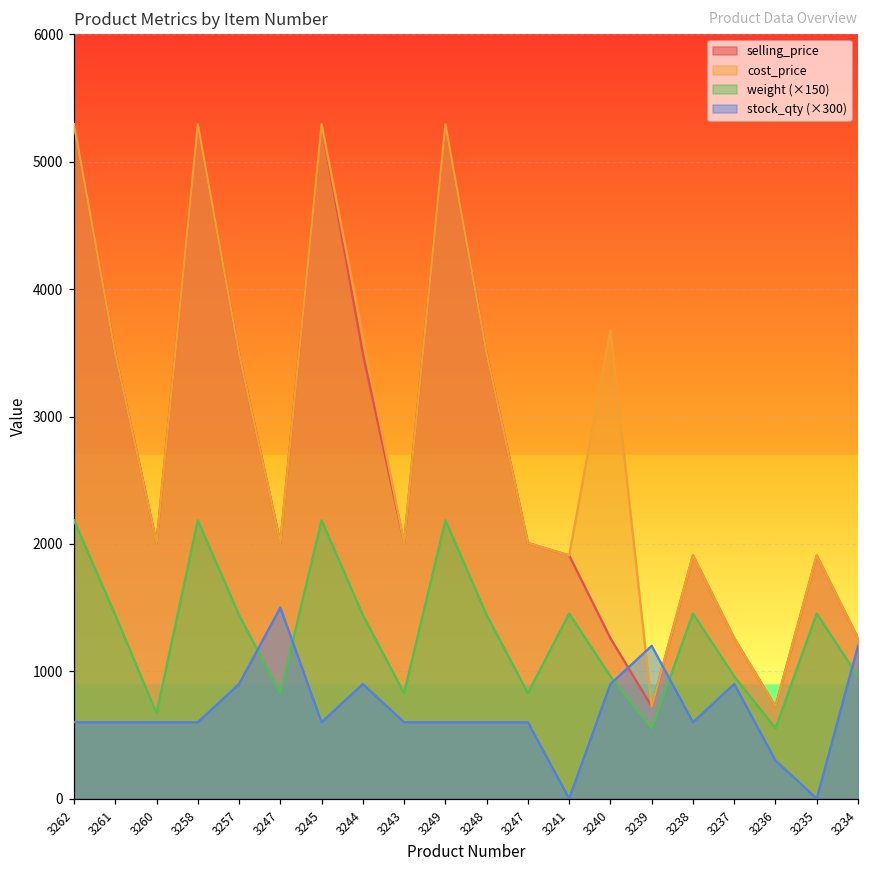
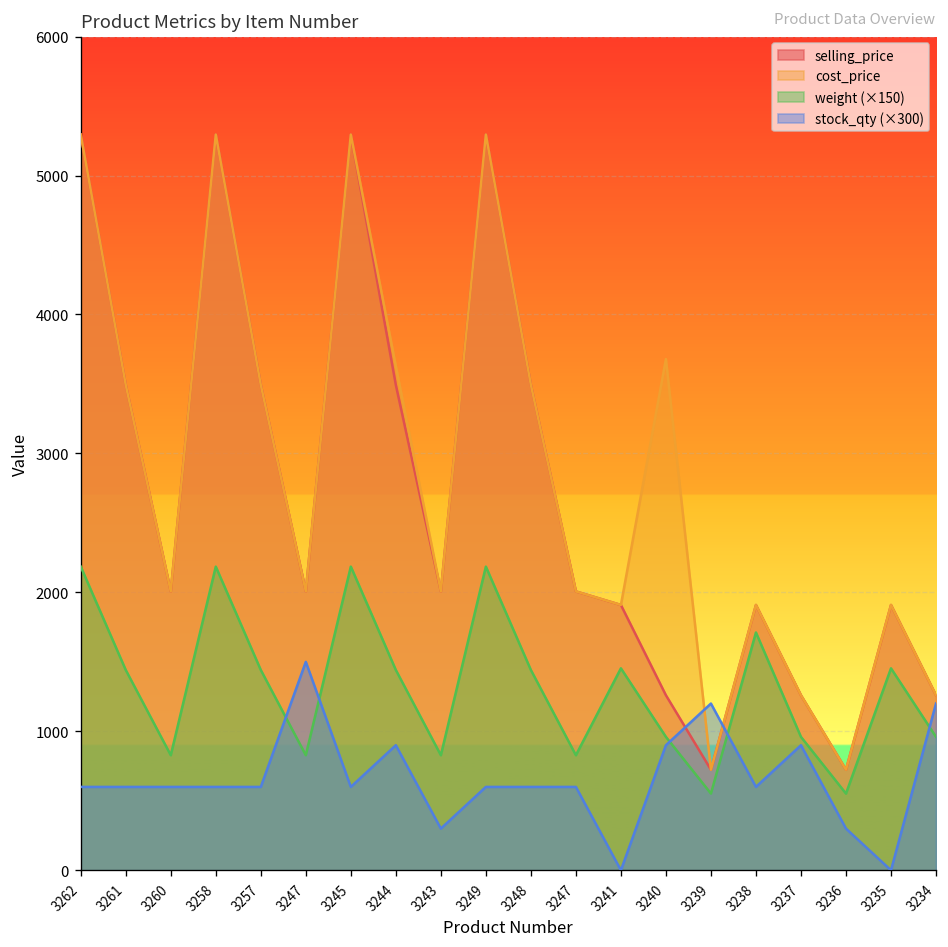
weight (×150), 3260: 670 -> 830
stock_qty (×300), 3257: 900 -> 600
stock_qty (×300), 3243: 600 -> 300
weight (×150), 3238: 1450 -> 1710
